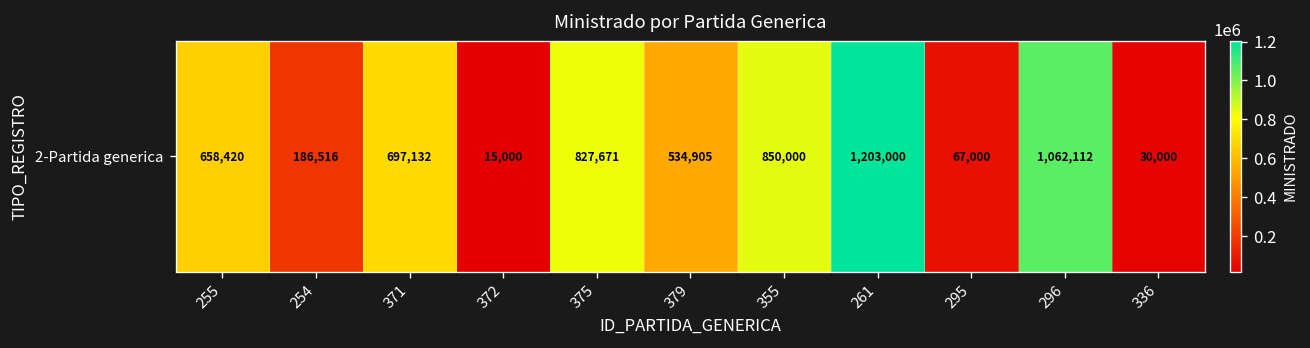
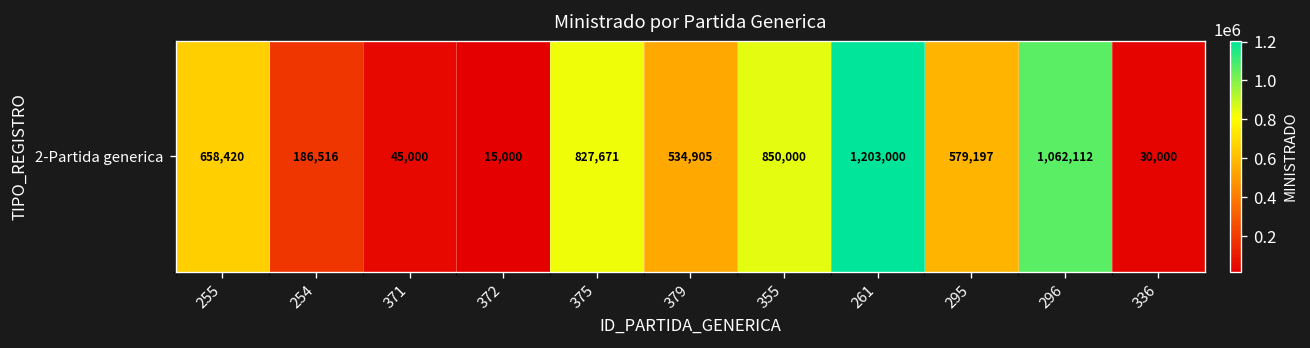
2-Partida generica, 371: 697,132 -> 45,000
2-Partida generica, 295: 67,000 -> 579,197
